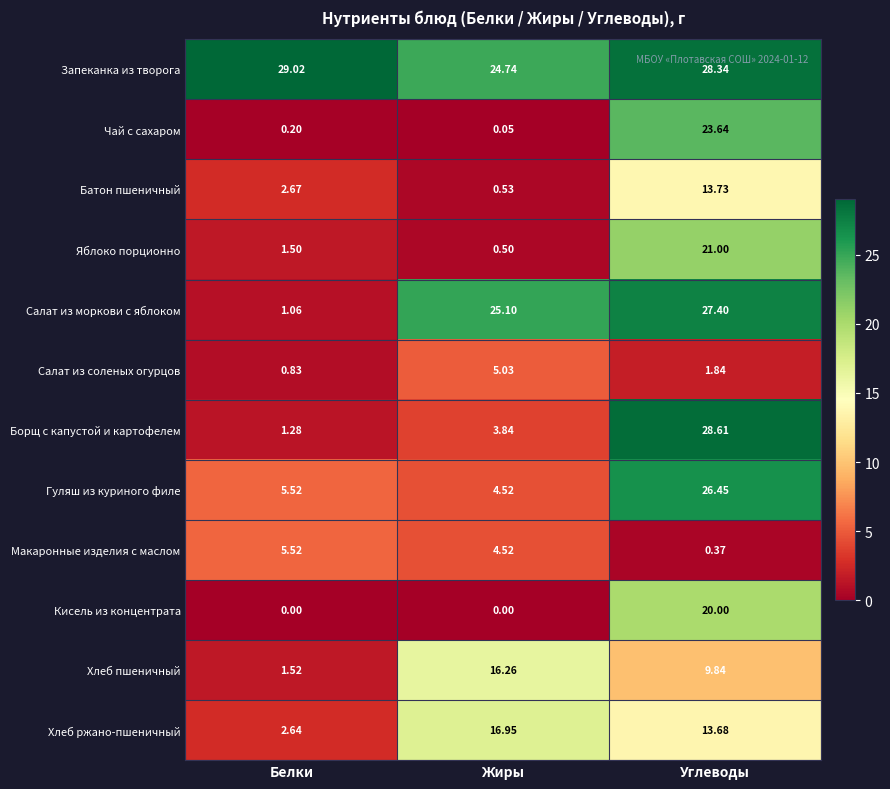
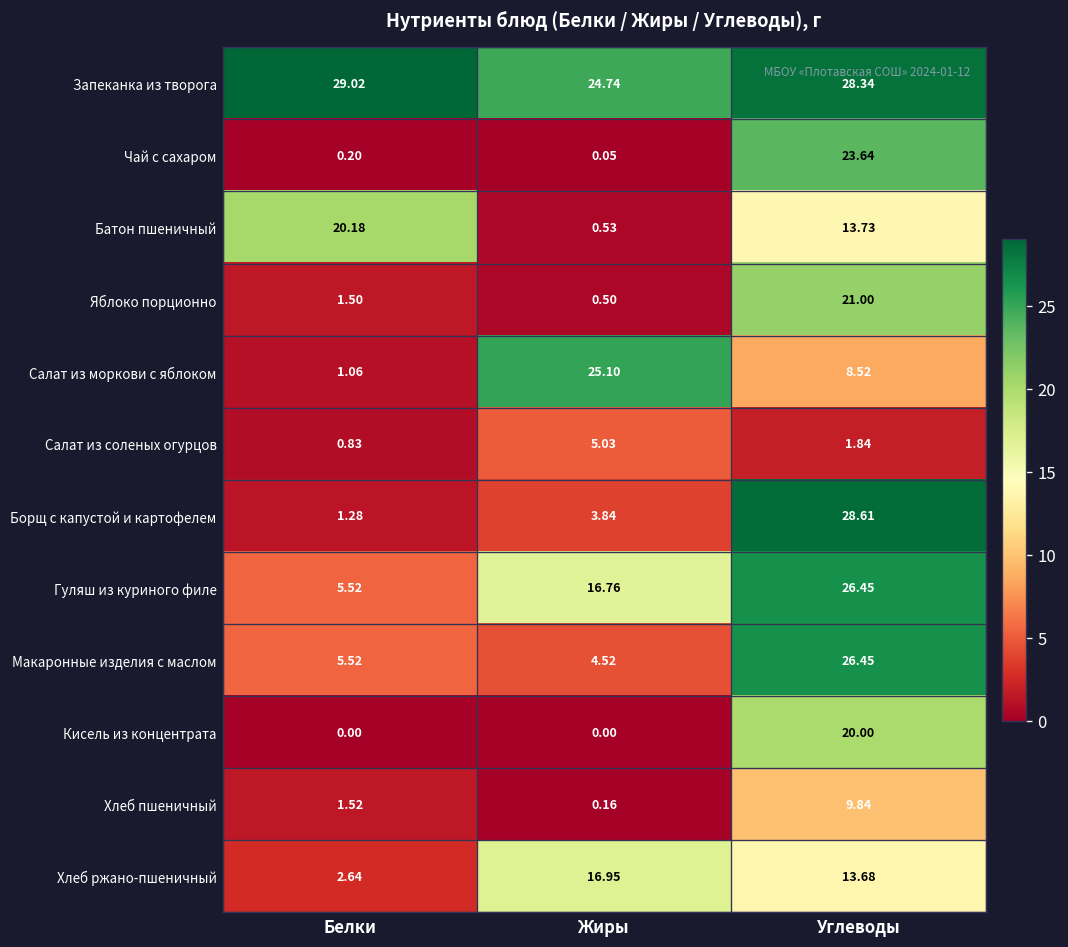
Батон пшеничный, Белки: 2.67 -> 20.18
Салат из моркови с яблоком, Углеводы: 27.40 -> 8.52
Гуляш из куриного филе, Жиры: 4.52 -> 16.76
Макаронные изделия с маслом, Углеводы: 0.37 -> 26.45
Хлеб пшеничный, Жиры: 16.26 -> 0.16
